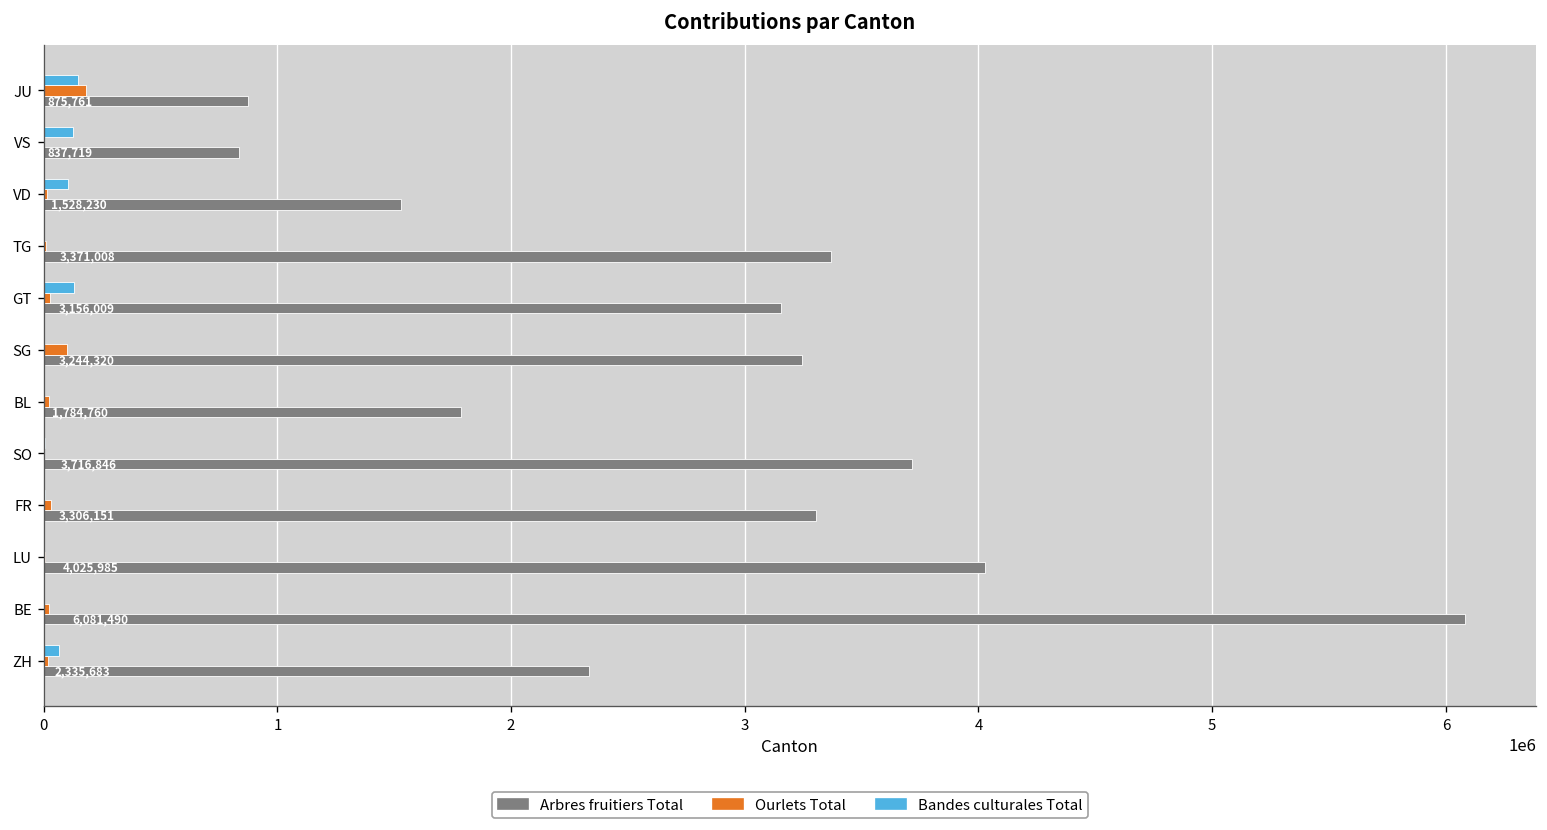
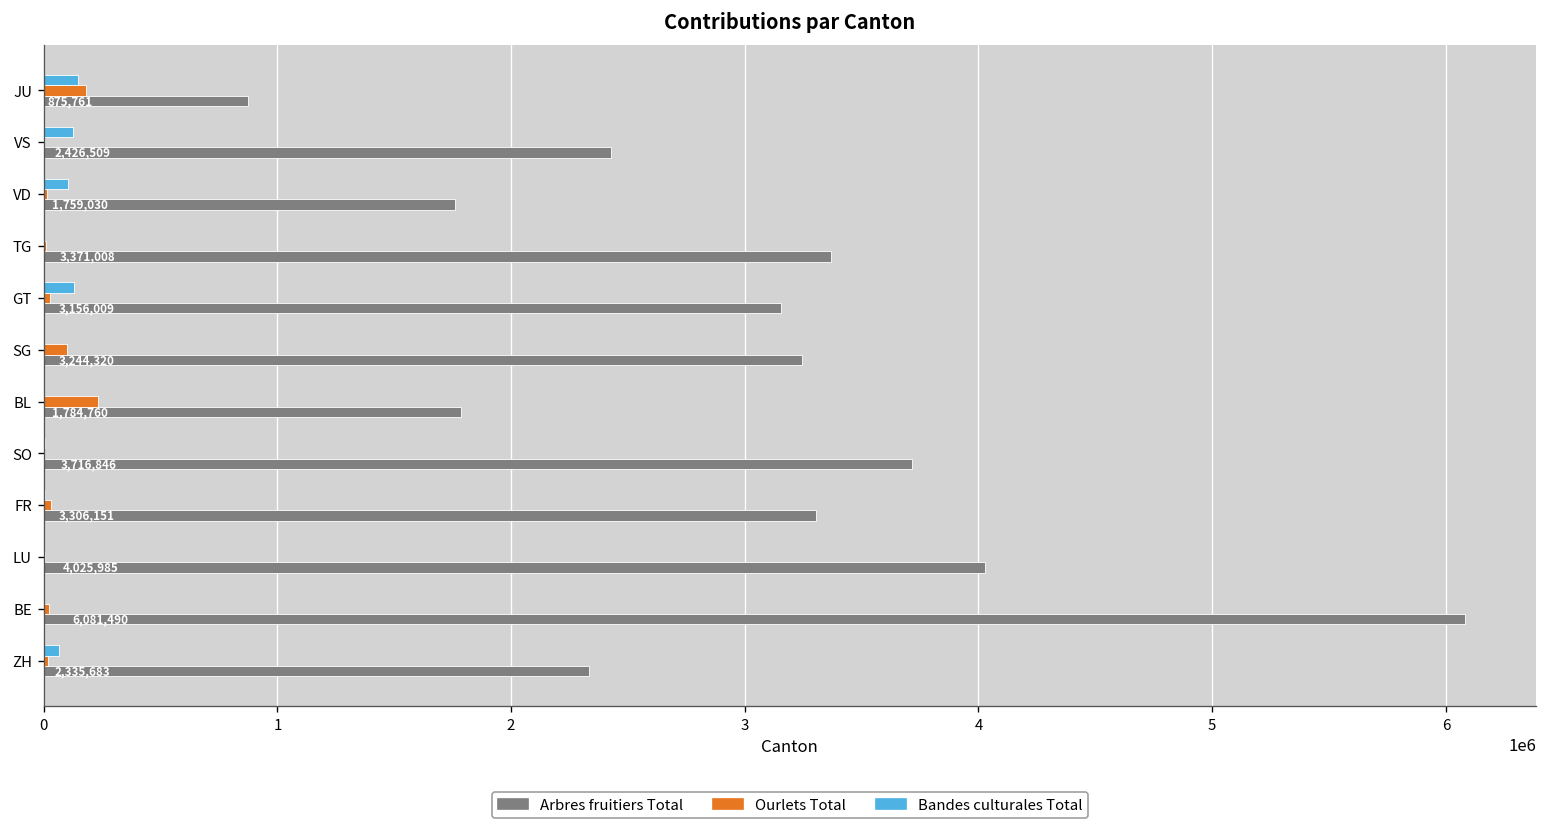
Arbres fruitiers Total, VS: 837,719 -> 2,426,509
Arbres fruitiers Total, VD: 1530000 -> 1760000
Ourlets Total, BL: 20000 -> 230000
